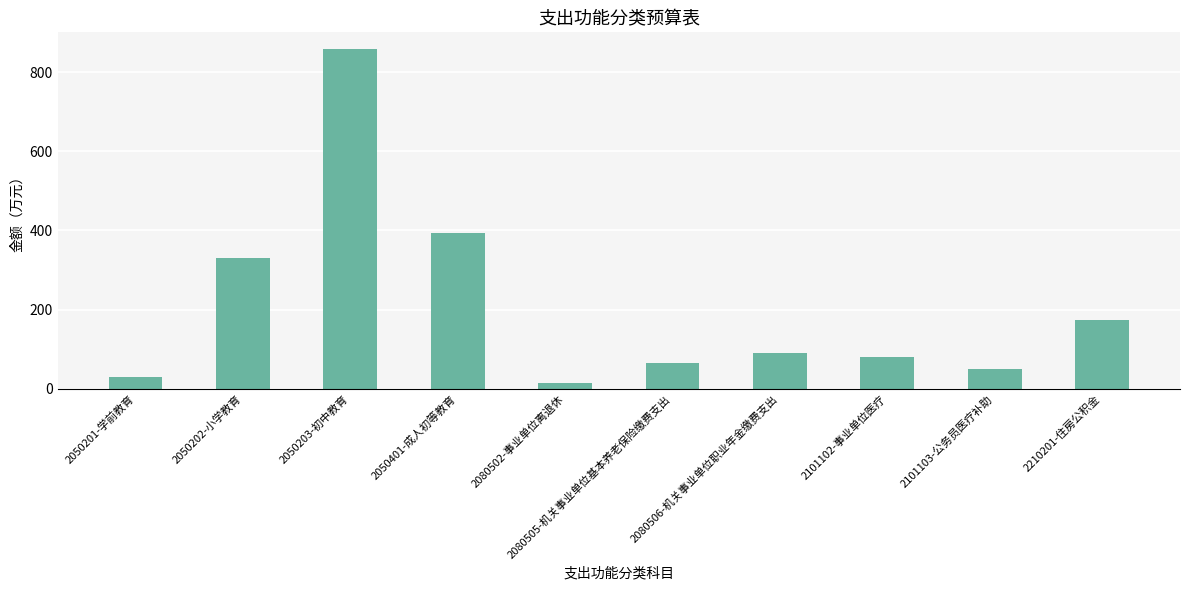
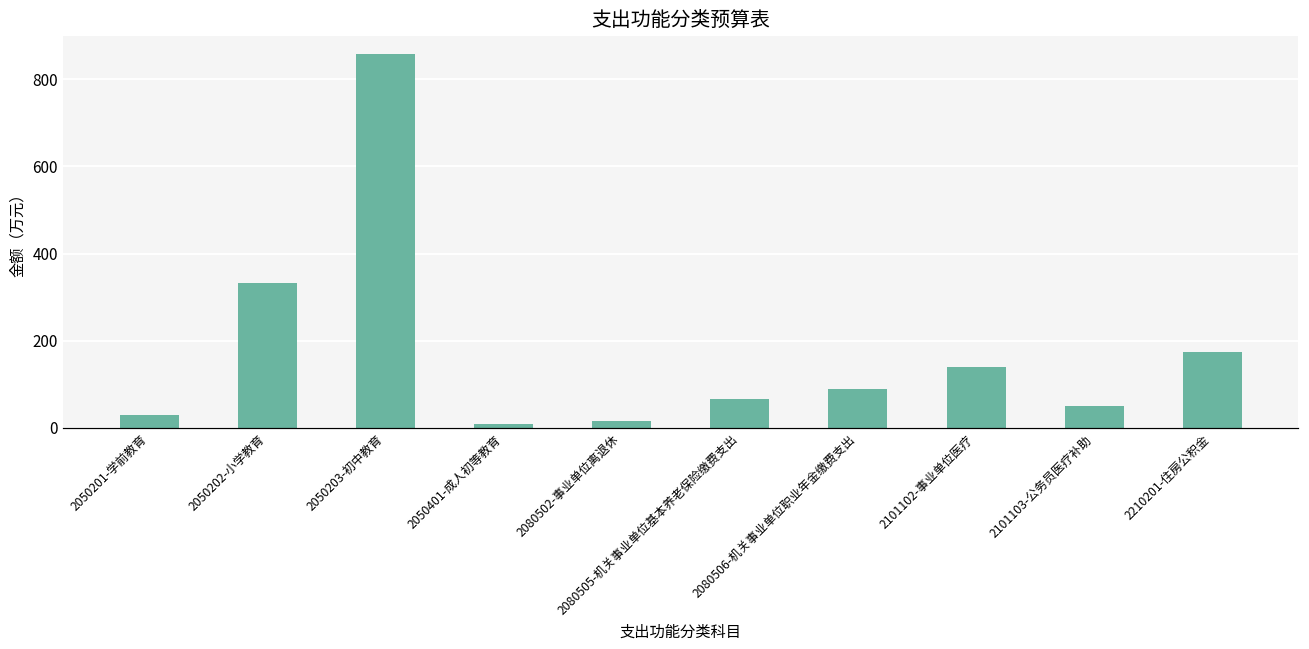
2050401-成人初等教育: 390 -> 10
2101102-事业单位医疗: 80 -> 140
